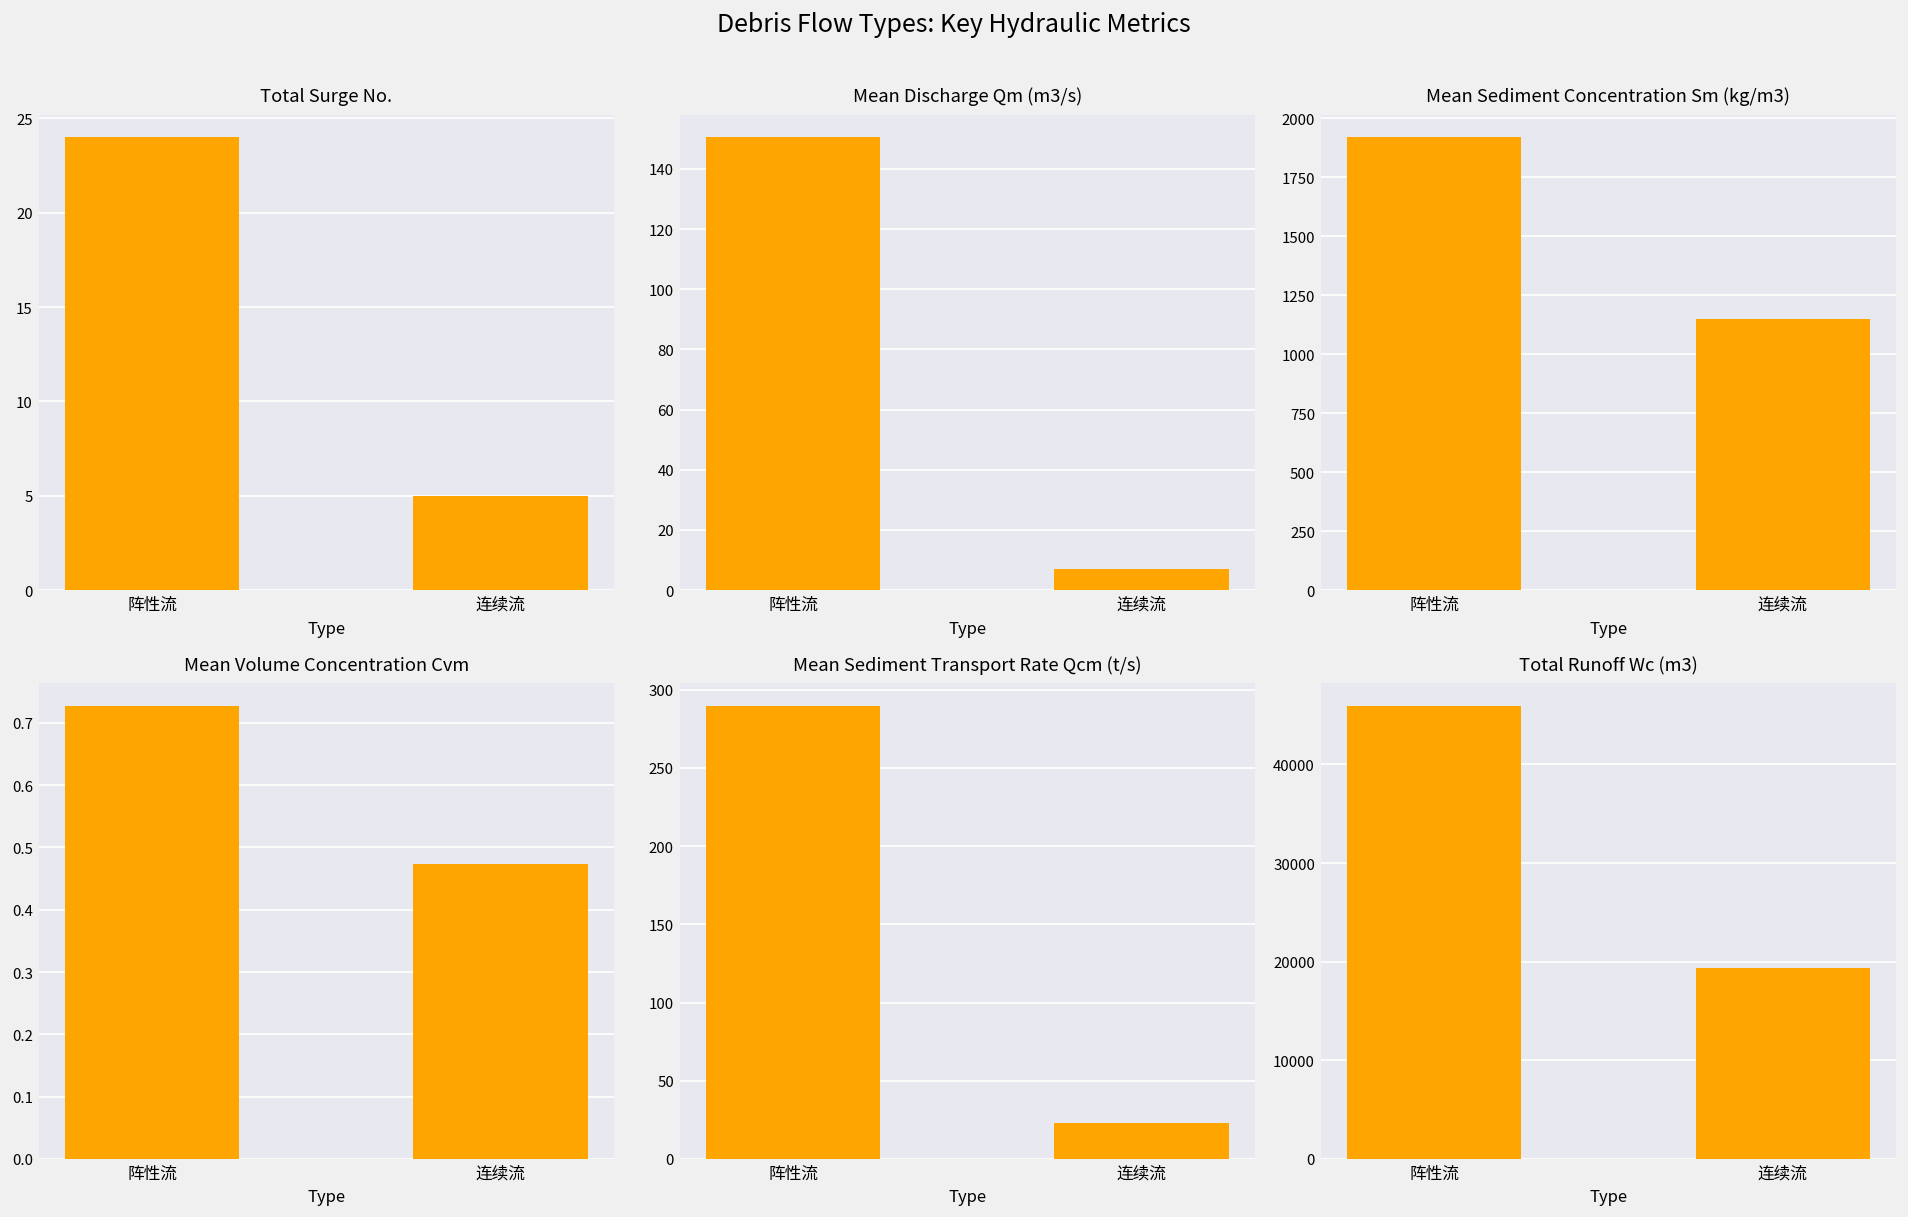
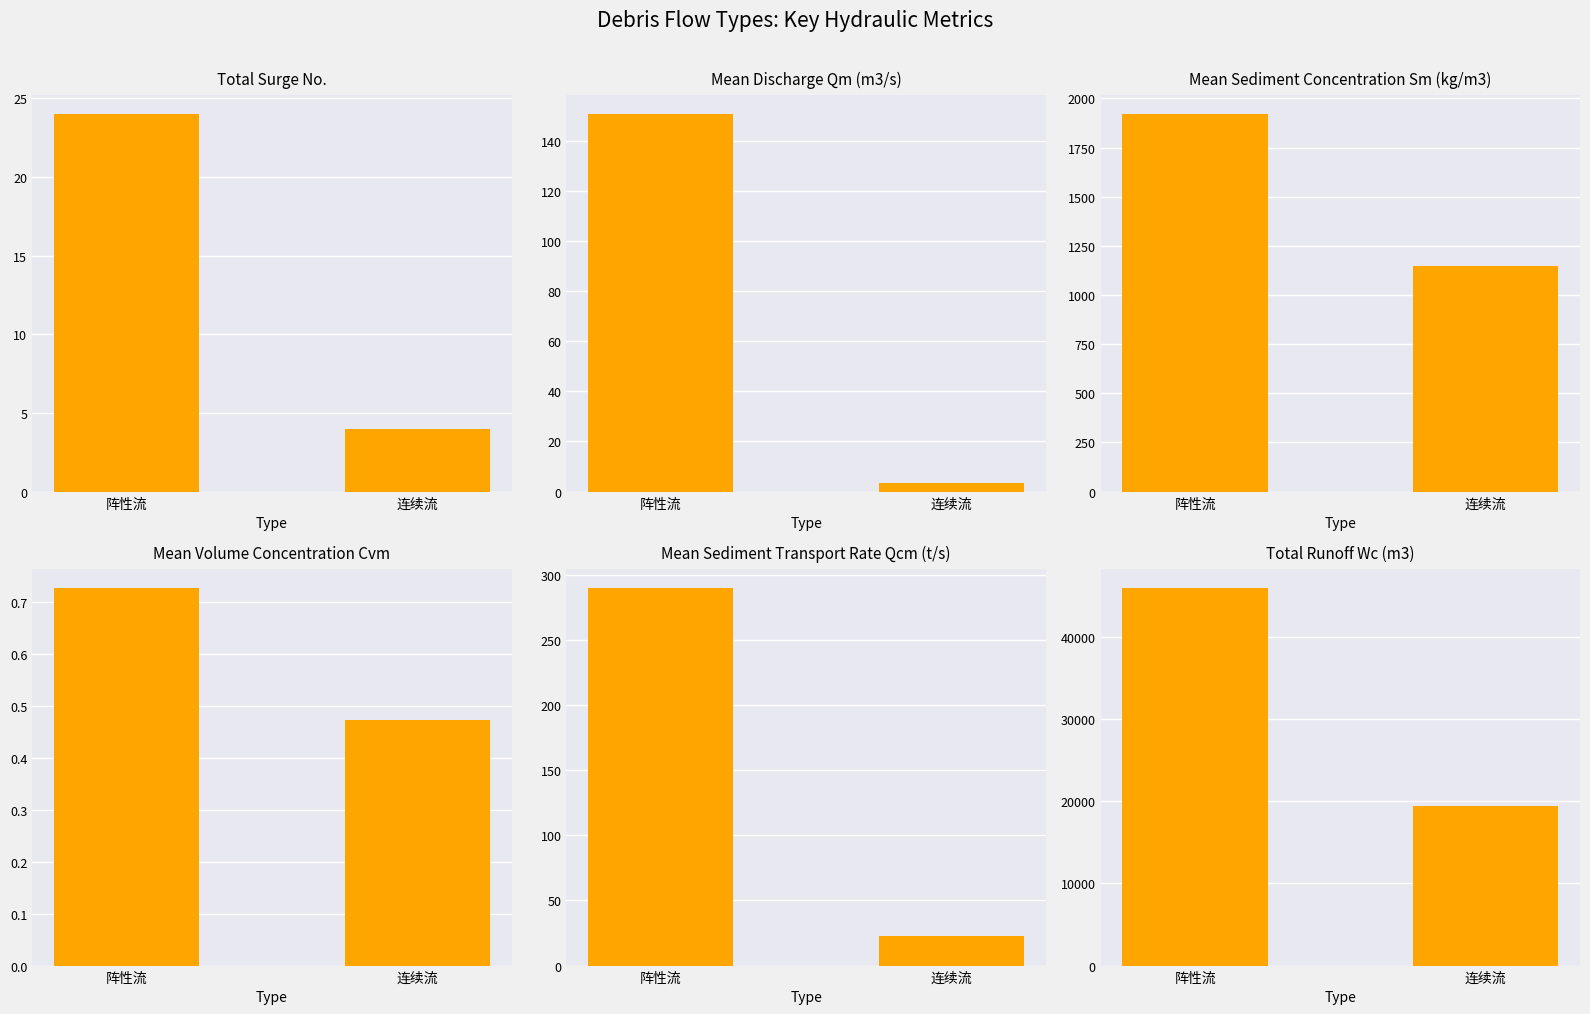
Total Surge No., 连续流: 5 -> 4
Mean Discharge Qm (m3/s), 连续流: 7 -> 3
